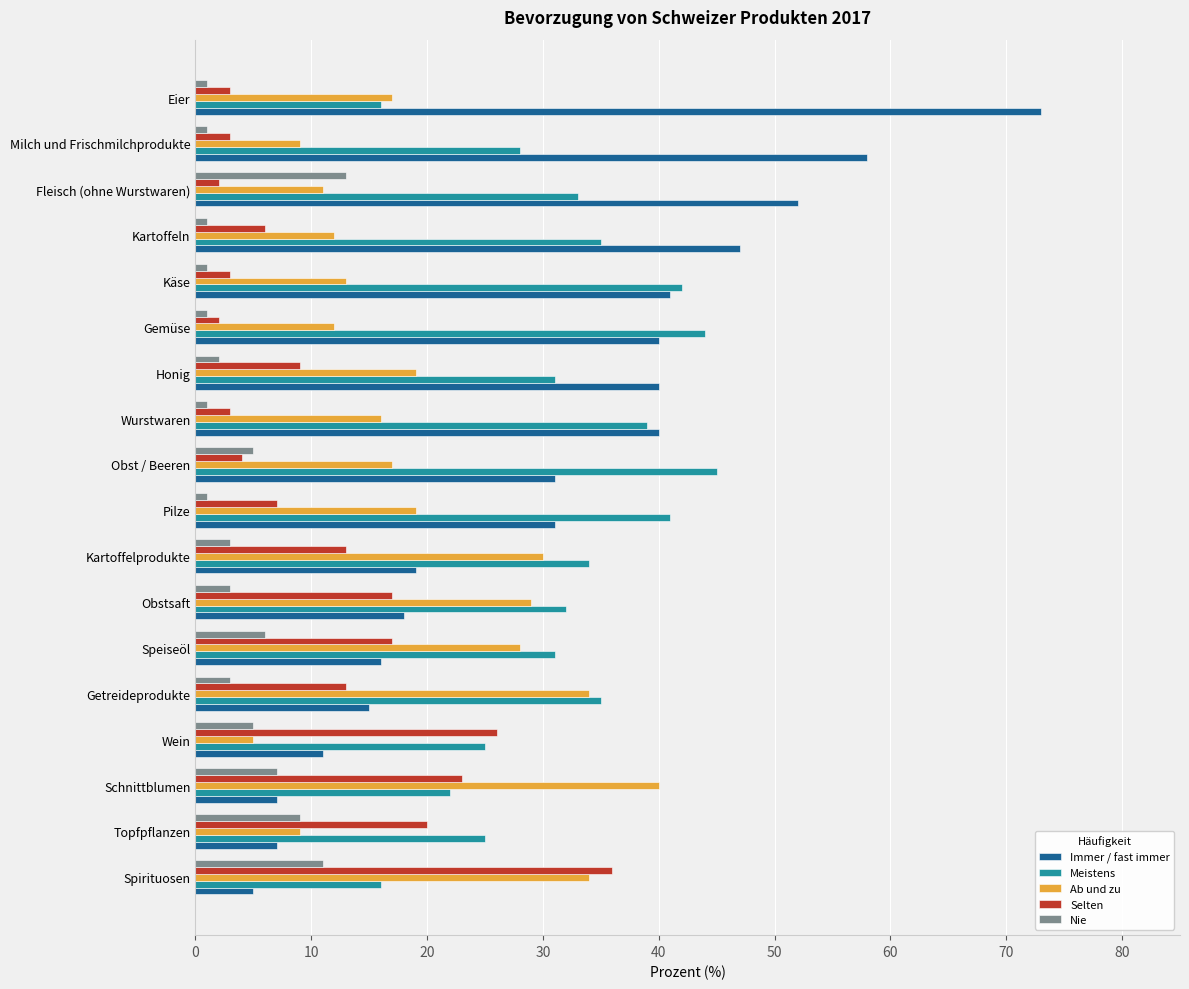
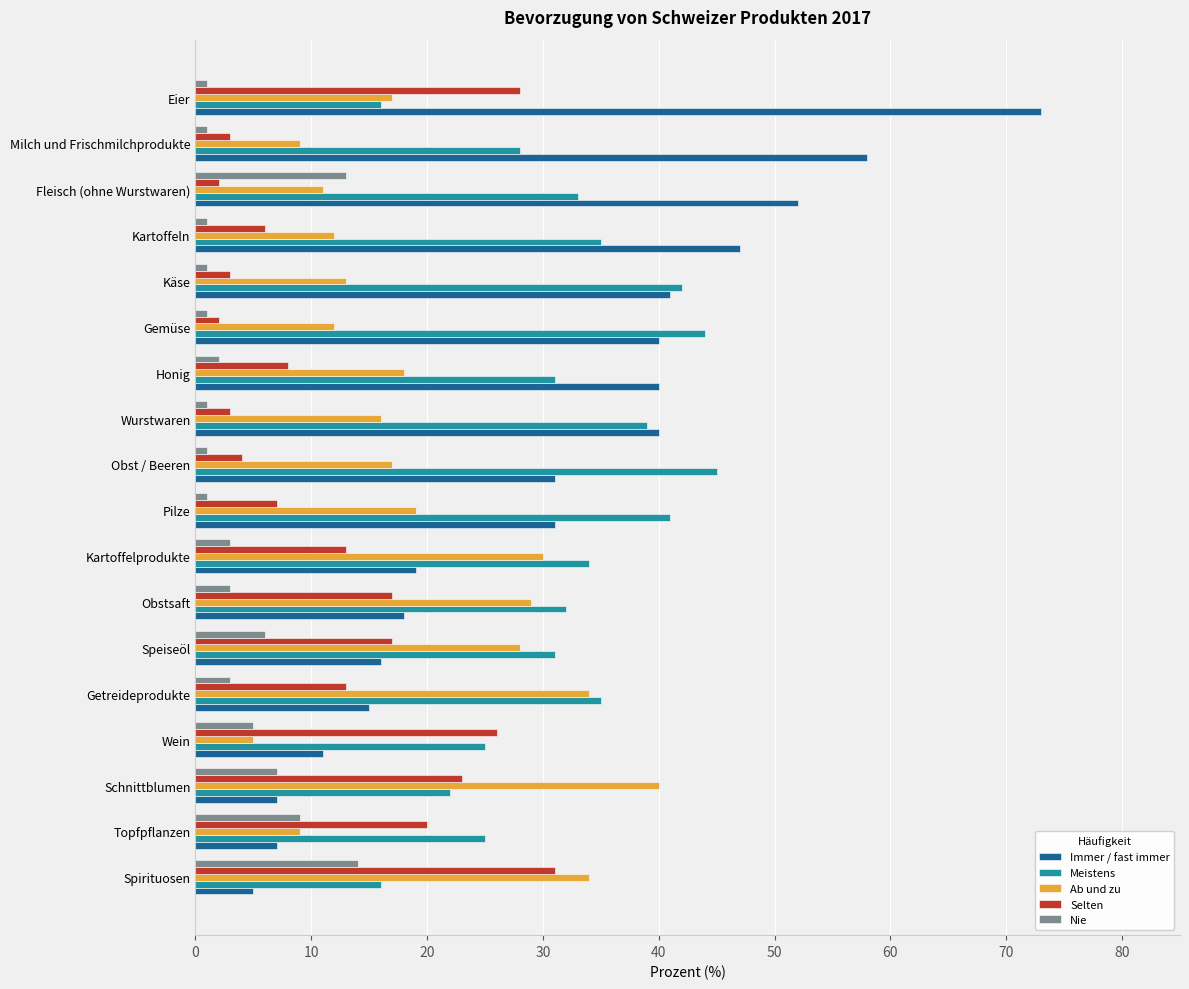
Selten, Eier: 3 -> 28
Selten, Honig: 9 -> 8
Ab und zu, Honig: 19 -> 18
Nie, Obst / Beeren: 5 -> 1
Nie, Spirituosen: 11 -> 14
Selten, Spirituosen: 36 -> 31
